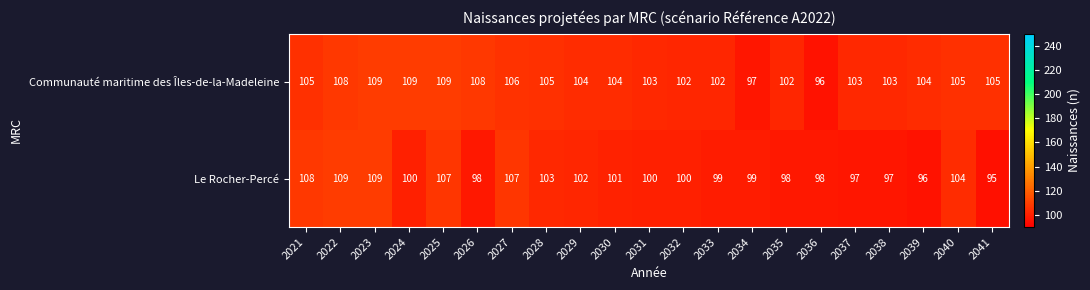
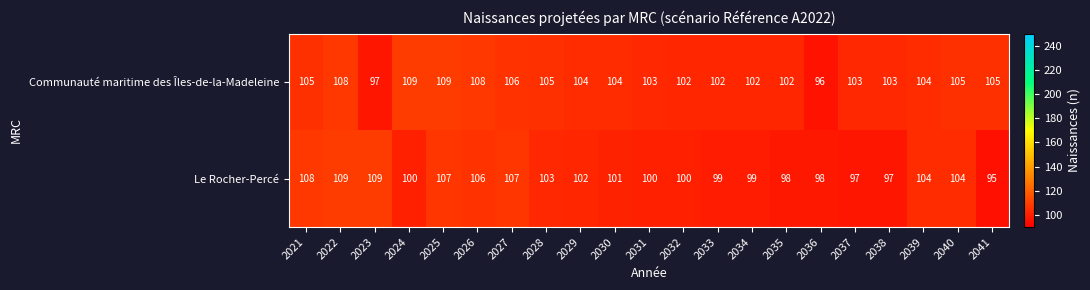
Communauté maritime des Îles-de-la-Madeleine, 2023: 109 -> 97
Communauté maritime des Îles-de-la-Madeleine, 2034: 97 -> 102
Le Rocher-Percé, 2026: 98 -> 106
Le Rocher-Percé, 2039: 96 -> 104
